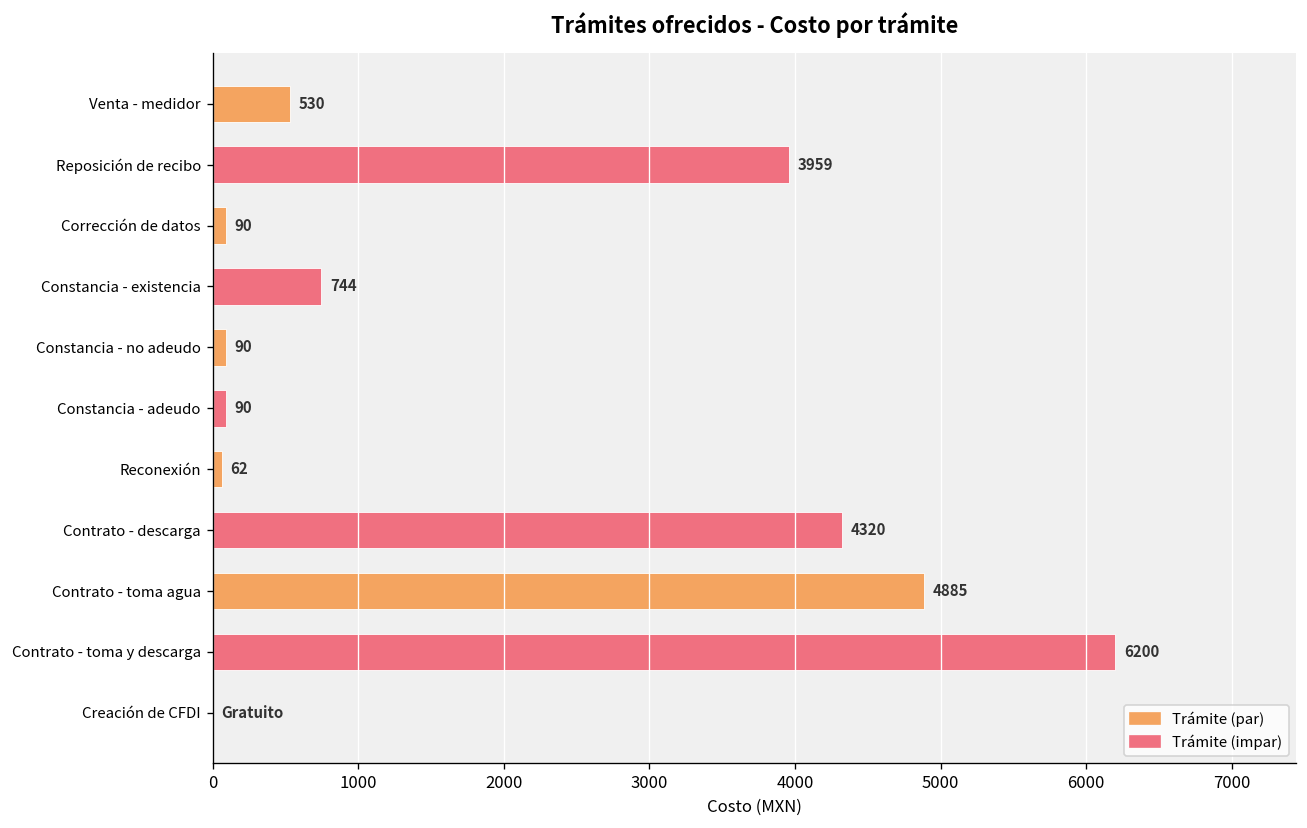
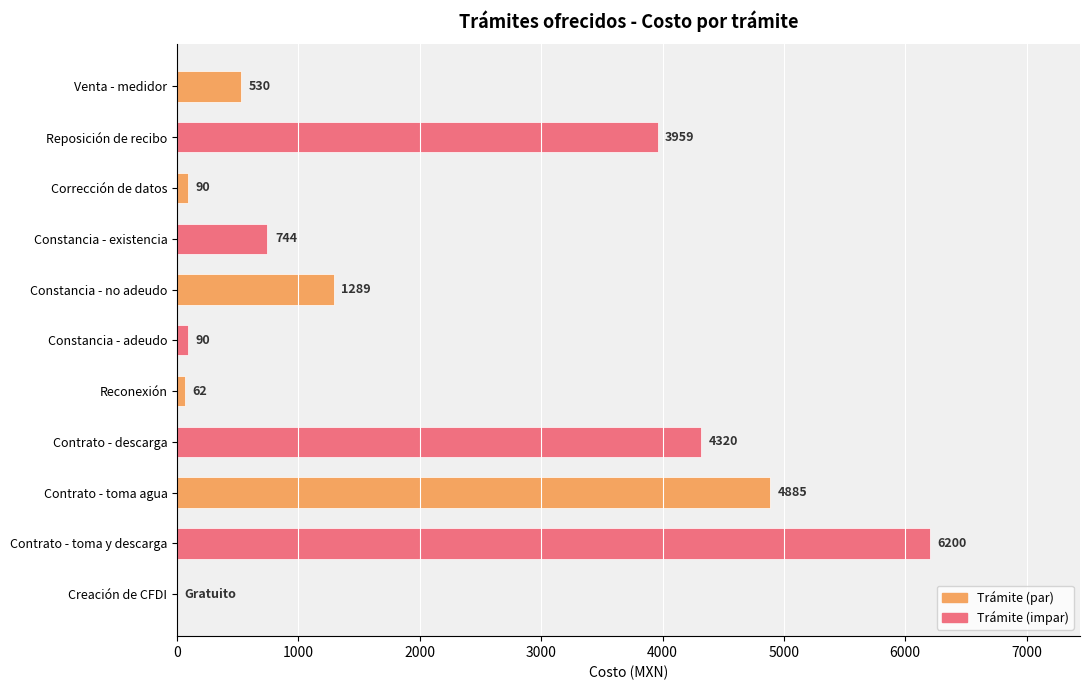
Constancia - no adeudo: 90 -> 1289
